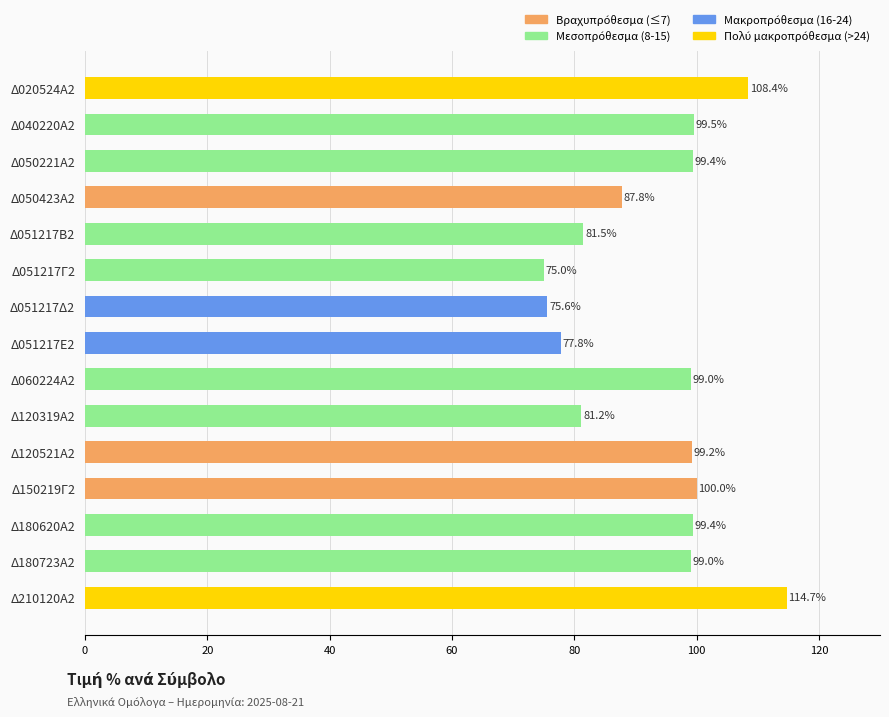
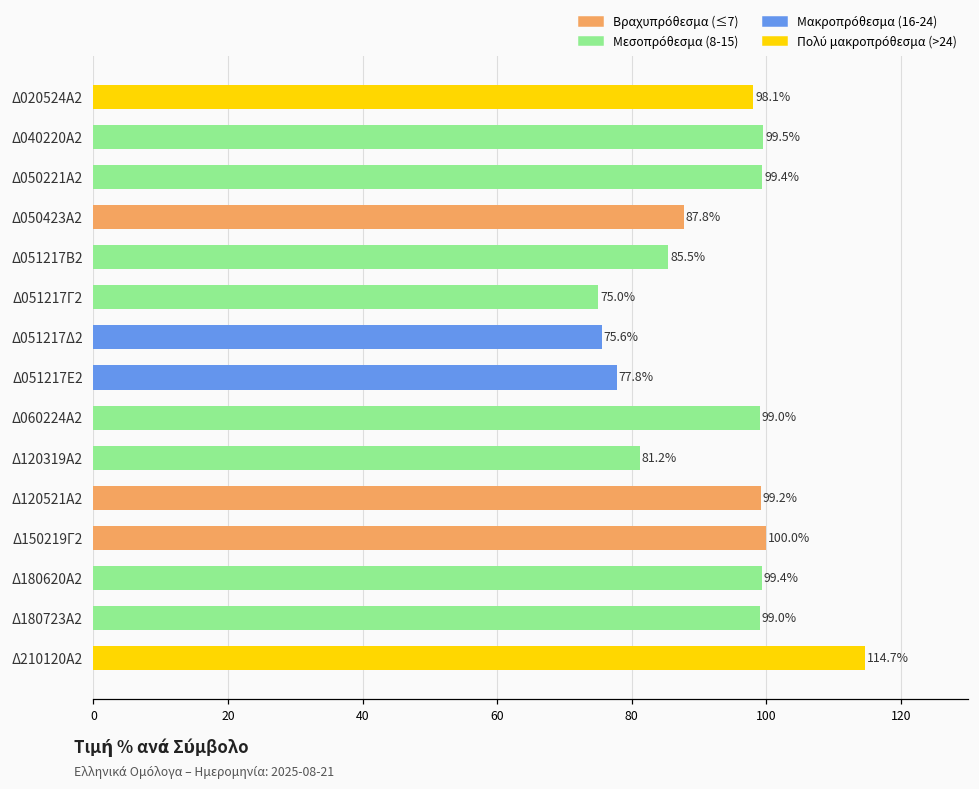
Δ020524Α2: 108.4% -> 98.1%
Δ051217Β2: 81.5% -> 85.5%
